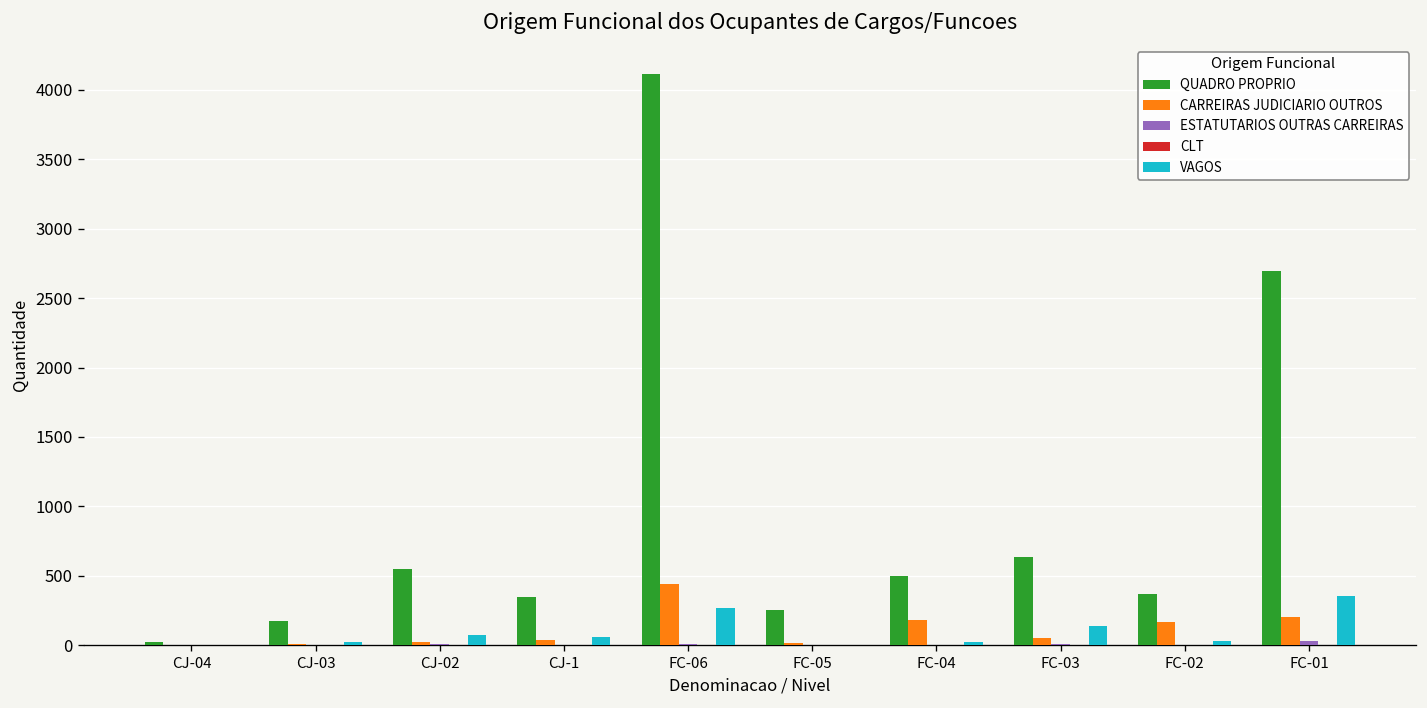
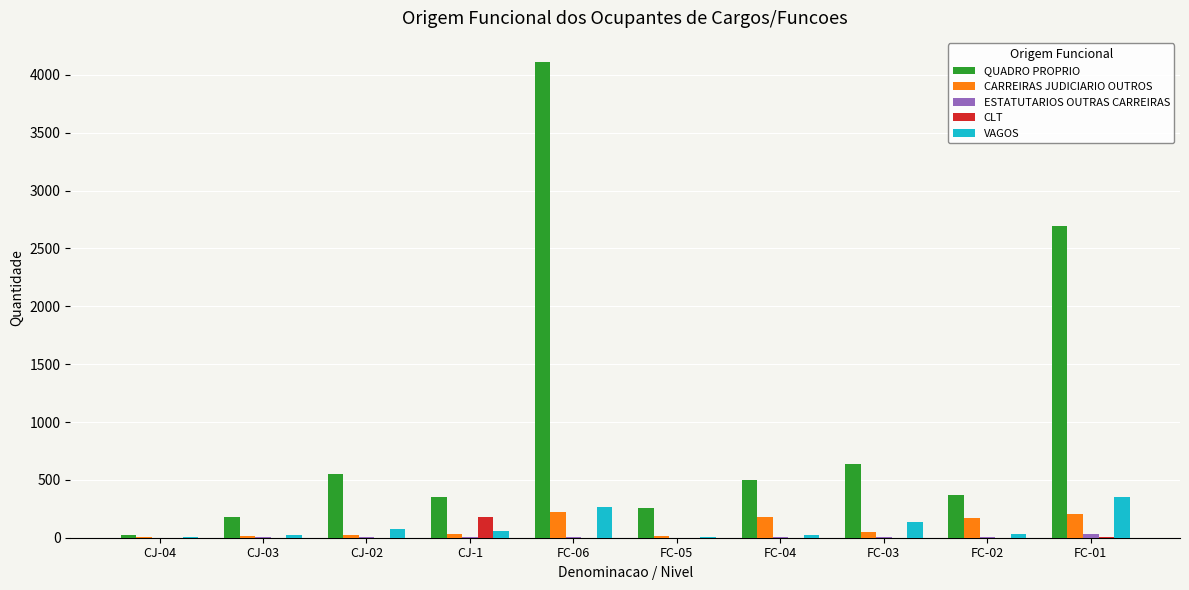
CLT, CJ-1: 0 -> 180
CARREIRAS JUDICIARIO OUTROS, FC-06: 440 -> 220
